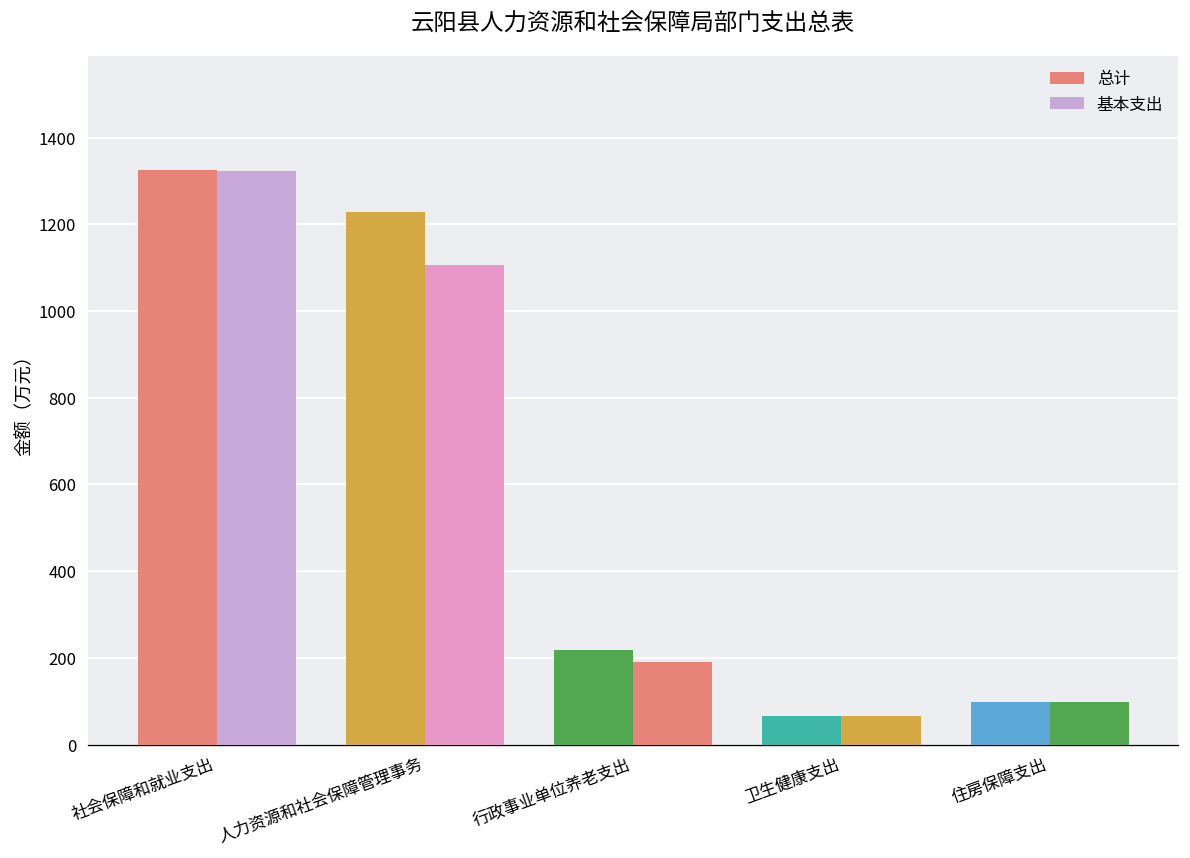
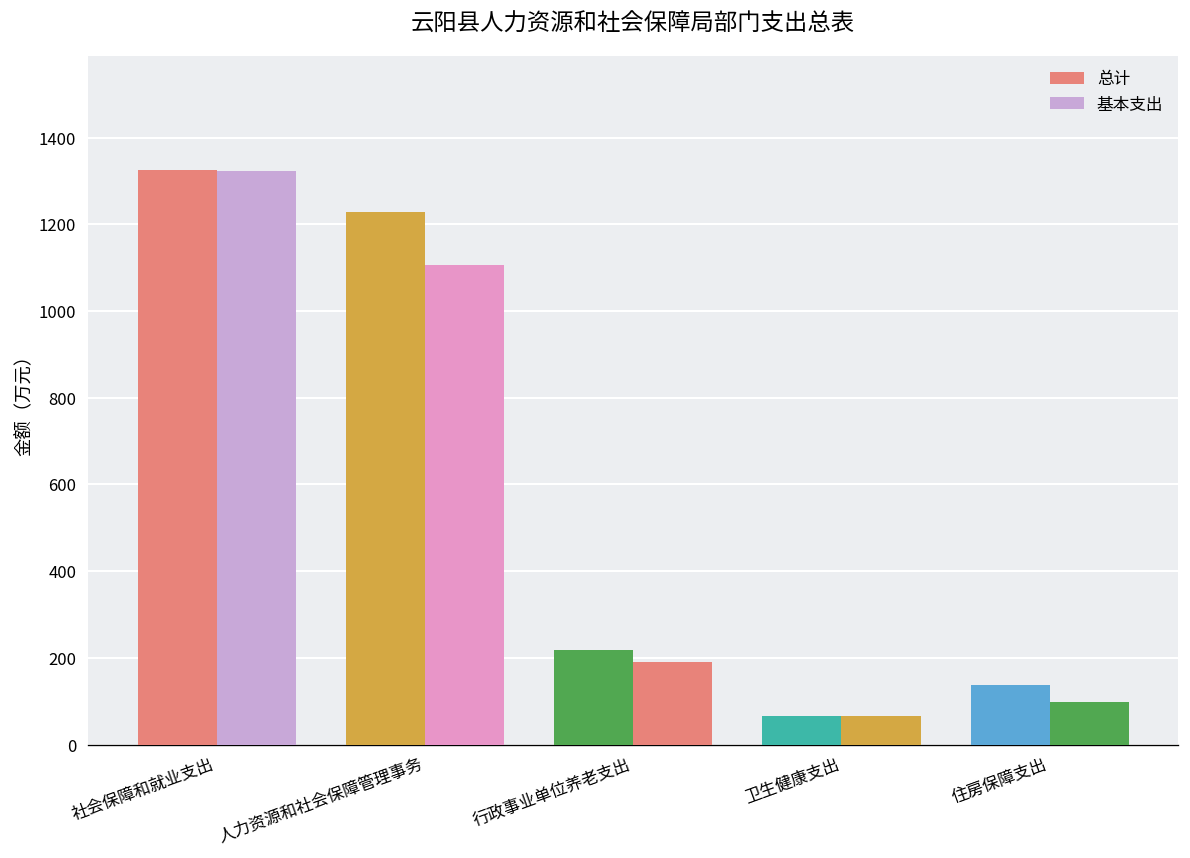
总计, 住房保障支出: 100 -> 140
